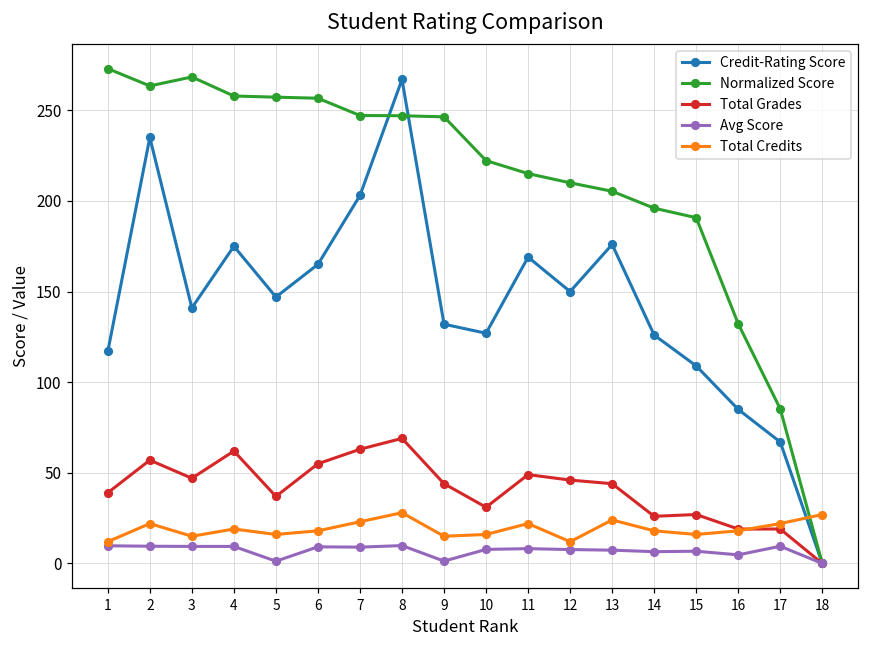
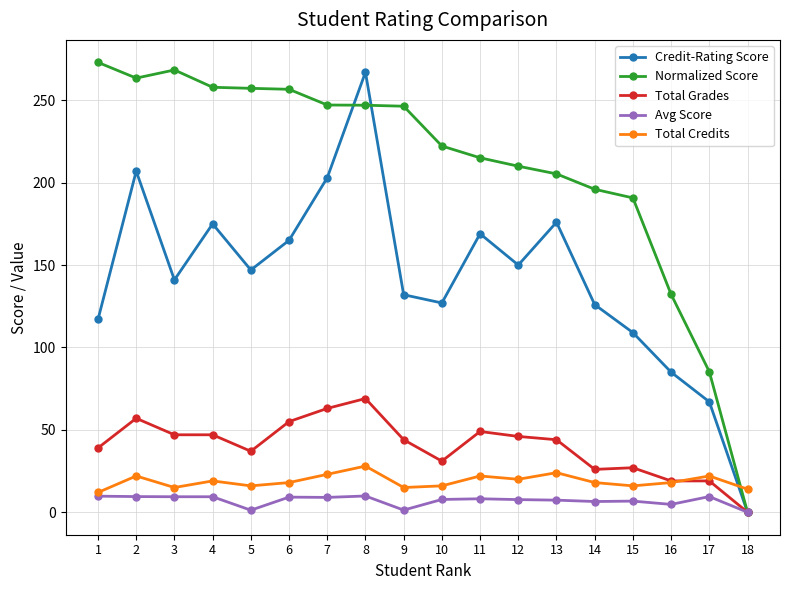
Credit-Rating Score, 2: 235 -> 207
Total Grades, 4: 62 -> 47
Total Credits, 12: 12 -> 20
Total Credits, 18: 27 -> 14
